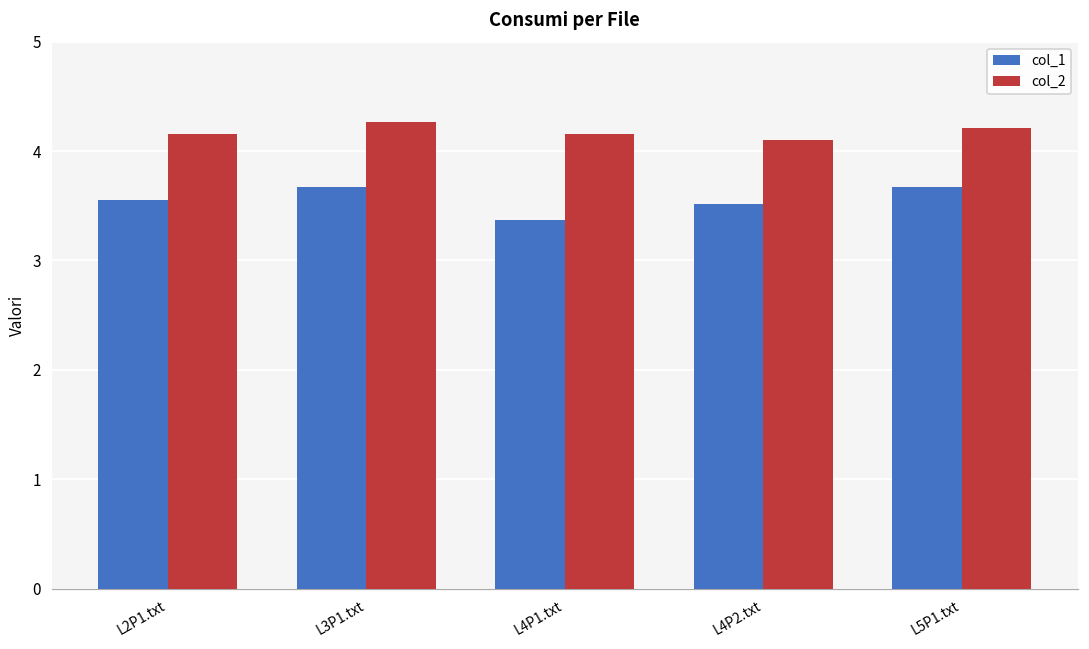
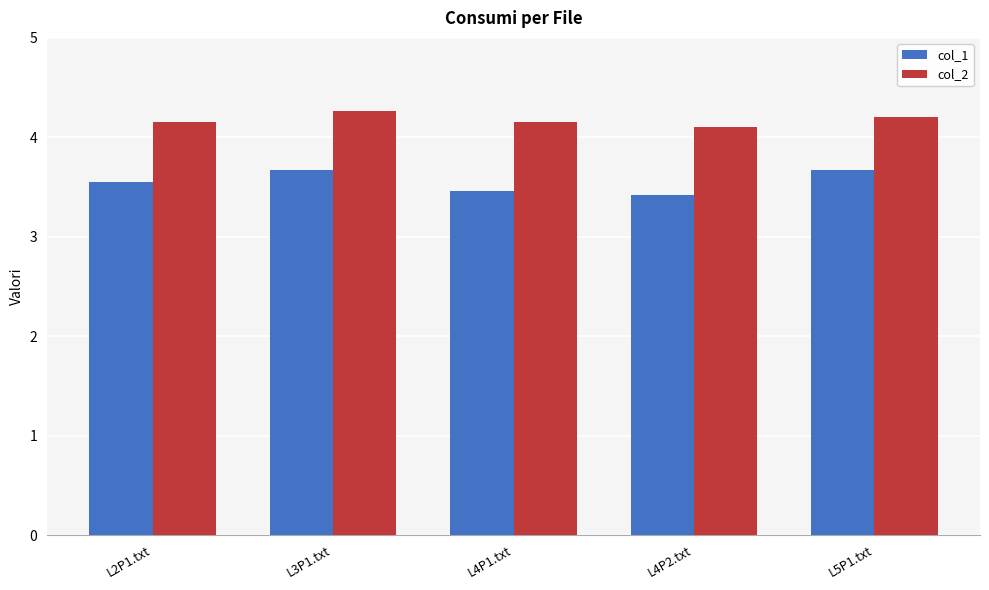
col_1, L4P1.txt: 3.4 -> 3.5
col_1, L4P2.txt: 3.5 -> 3.4
